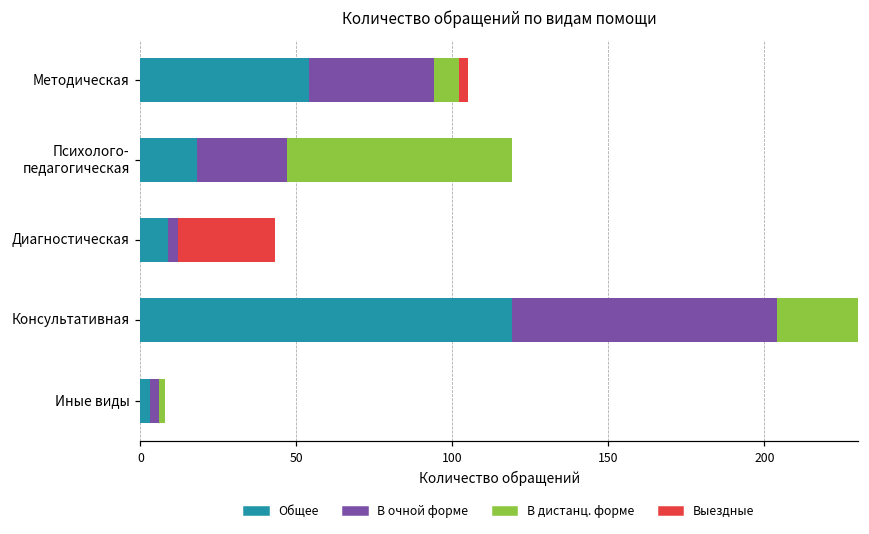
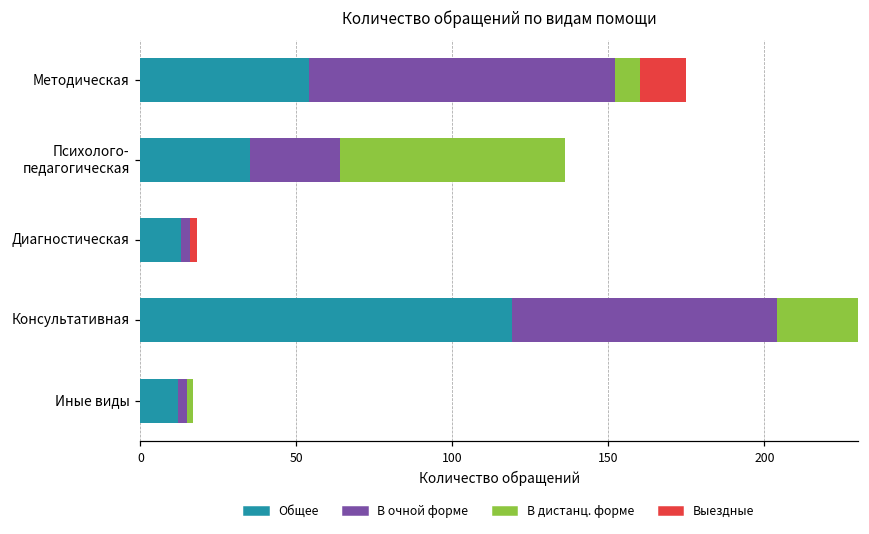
В очной форме, Методическая: 40 -> 98
Выездные, Методическая: 3 -> 15
Общее, Психолого- педагогическая: 18 -> 35
Общее, Диагностическая: 9 -> 13
Выездные, Диагностическая: 31 -> 2
Общее, Иные виды: 3 -> 12
